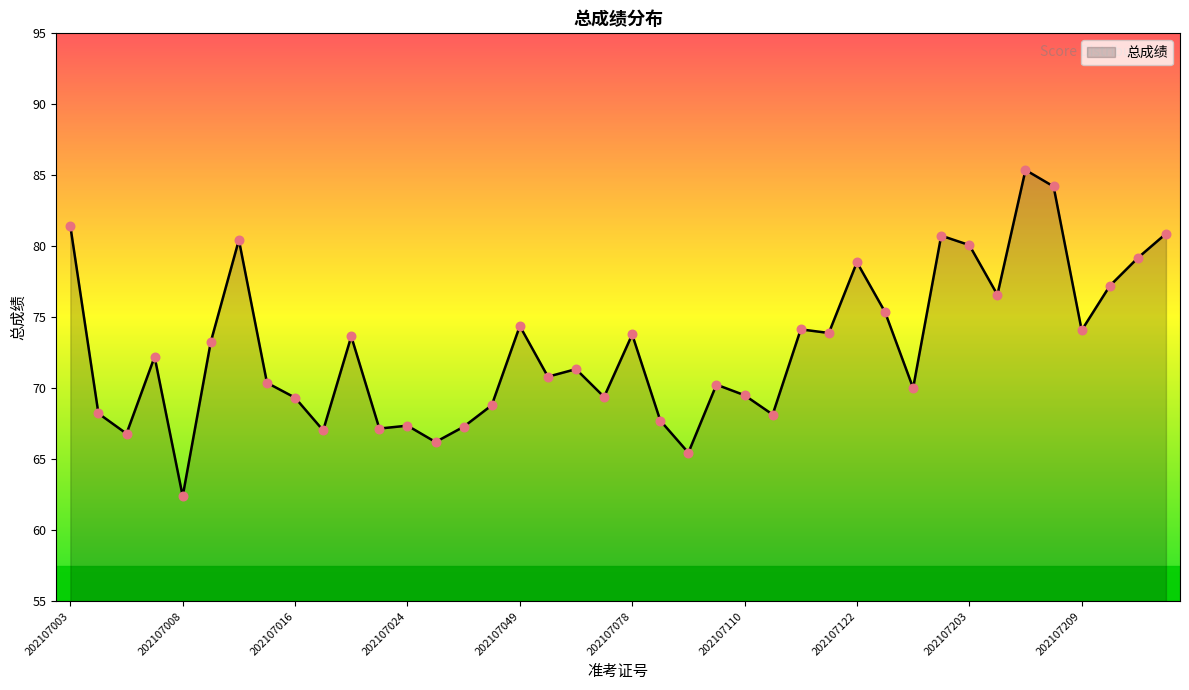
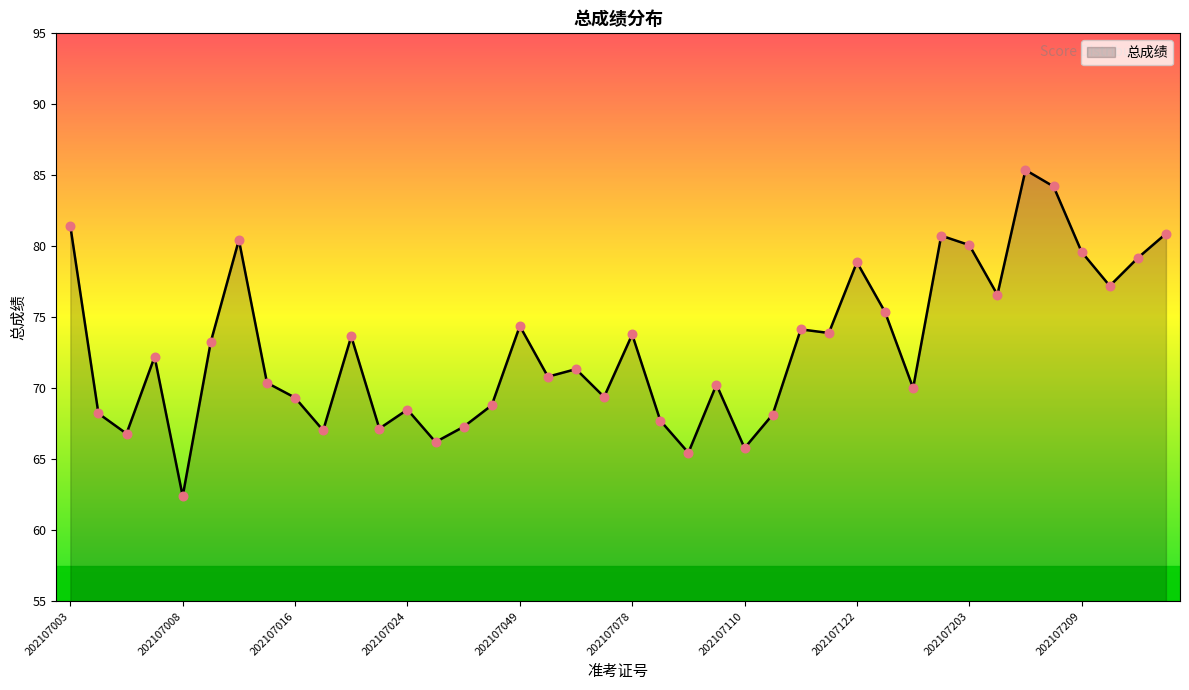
202107024: 67.4 -> 68.5
202107110: 69.5 -> 65.8
202107209: 74.1 -> 79.6
